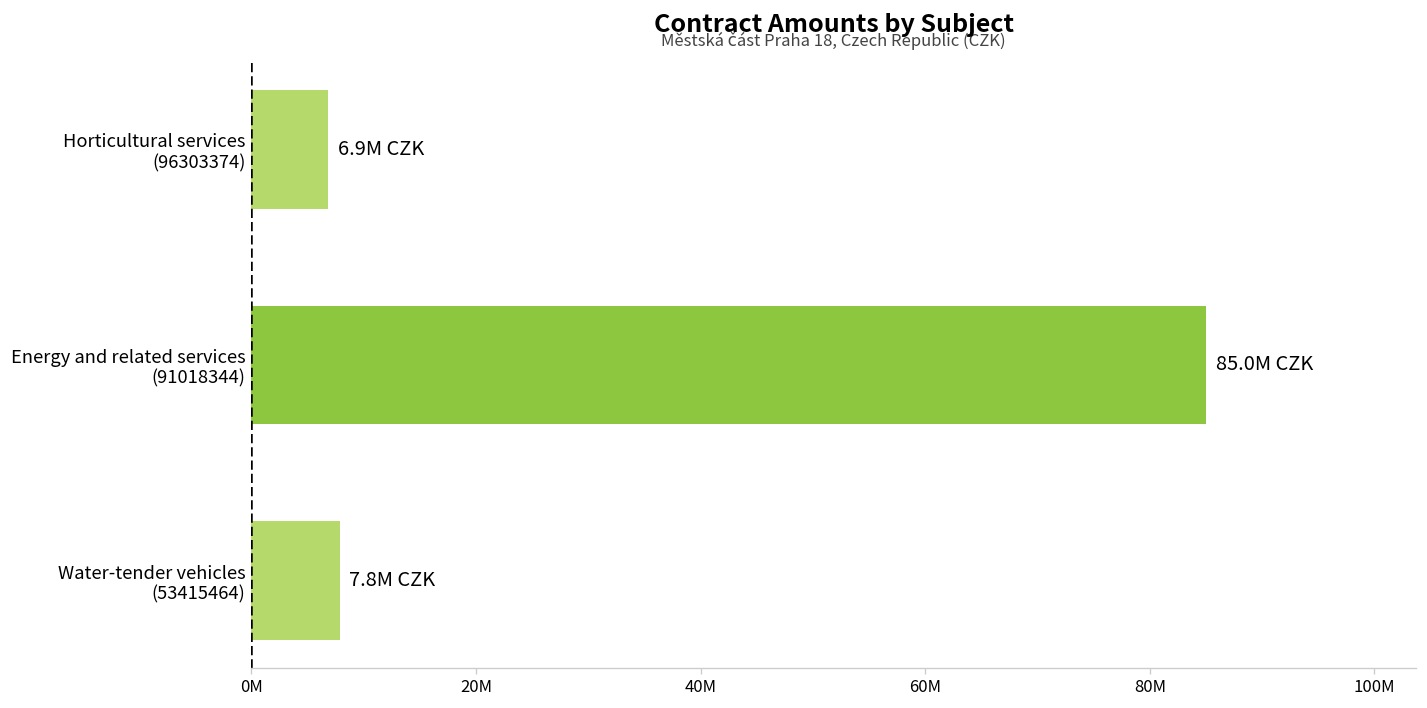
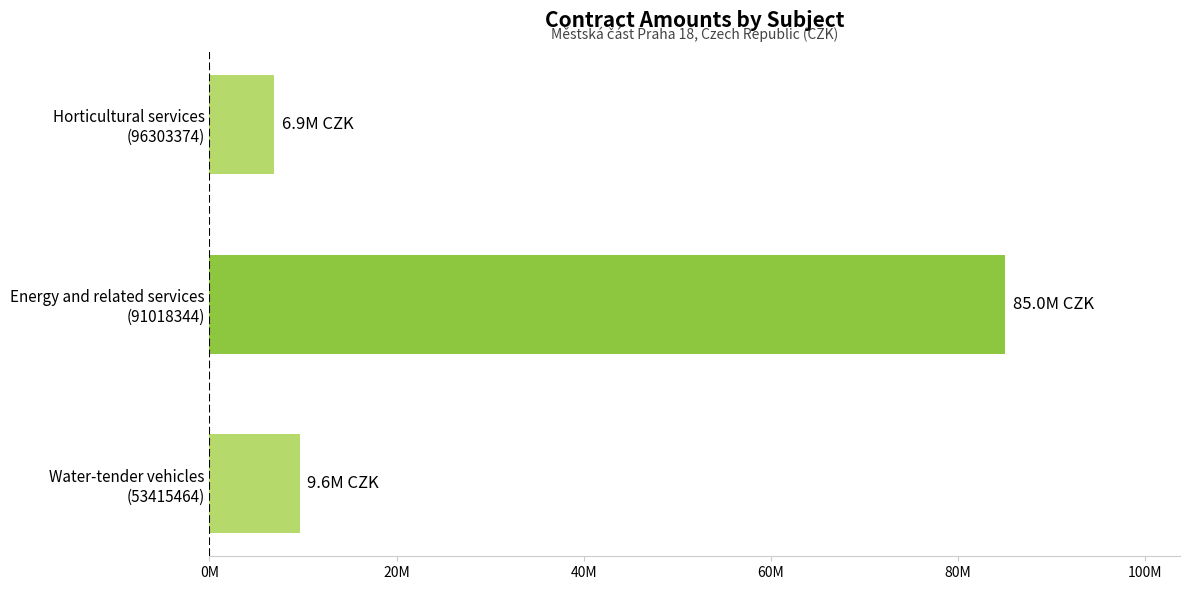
Water-tender vehicles (53415464): 7.8M -> 9.6M
